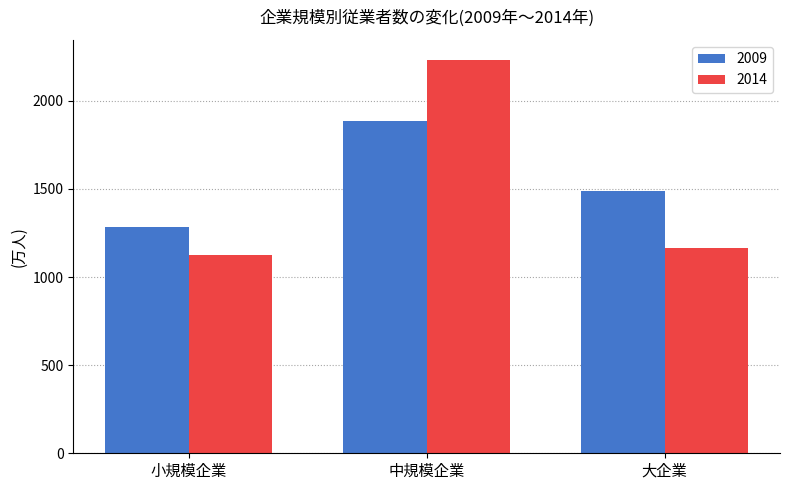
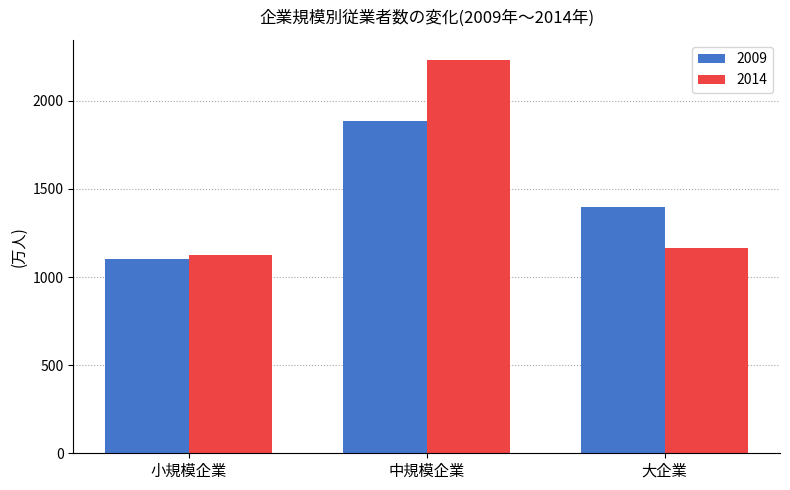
2009, 小規模企業: 1280 -> 1100
2009, 大企業: 1490 -> 1400
